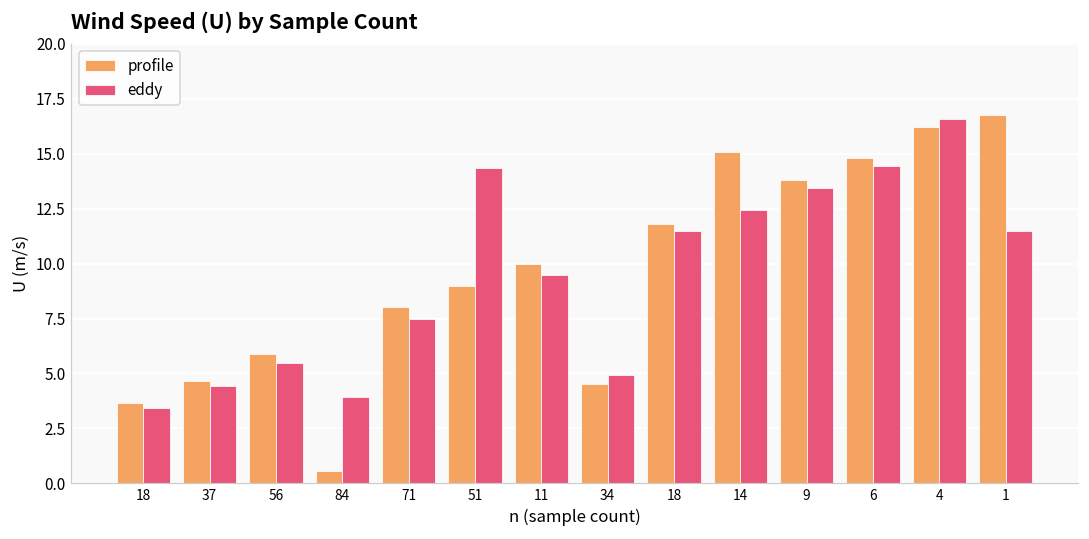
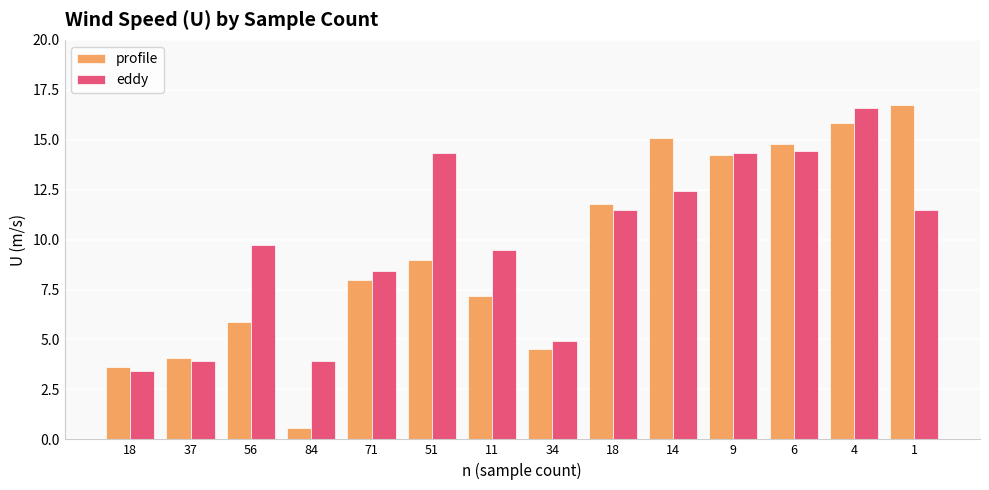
profile, 37: 4.7 -> 4.1
eddy, 37: 4.4 -> 3.9
eddy, 56: 5.5 -> 9.7
eddy, 71: 7.5 -> 8.4
profile, 11: 10.0 -> 7.2
profile, 9: 13.8 -> 14.3
eddy, 9: 13.4 -> 14.4
profile, 4: 16.2 -> 15.8
